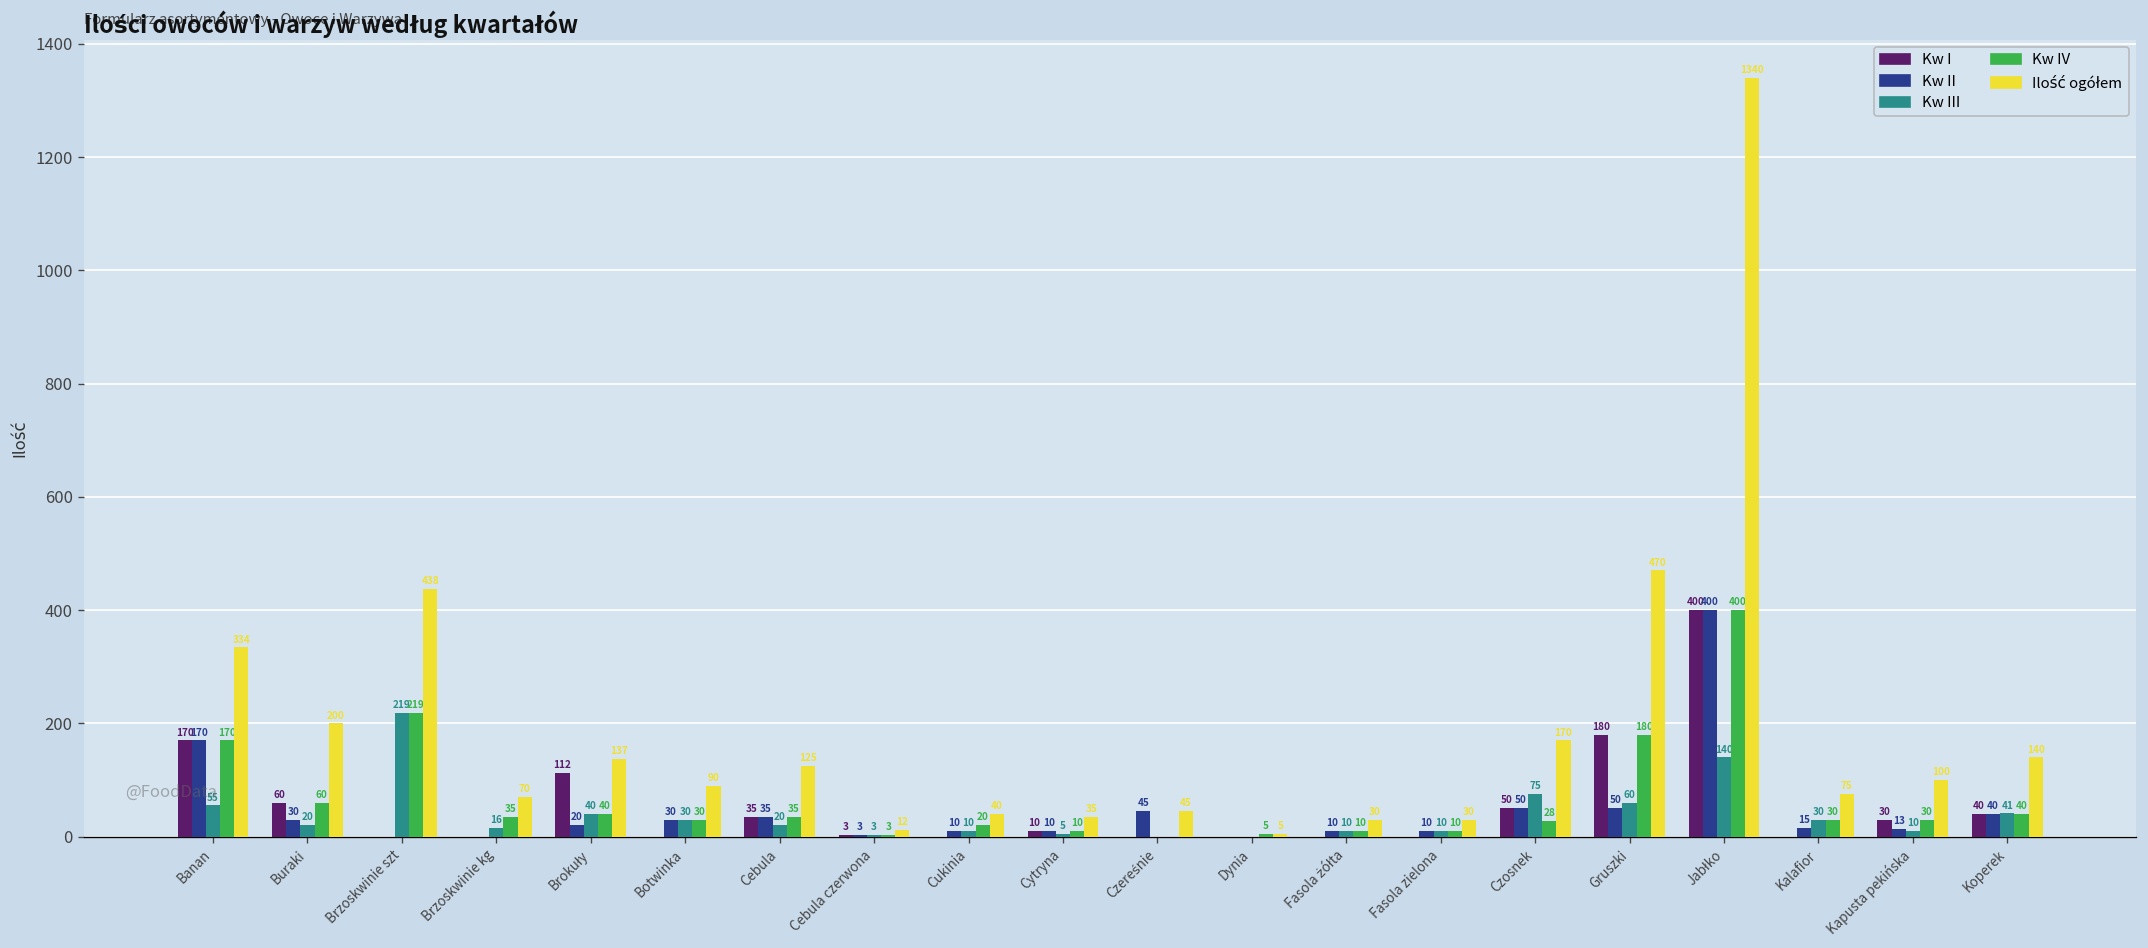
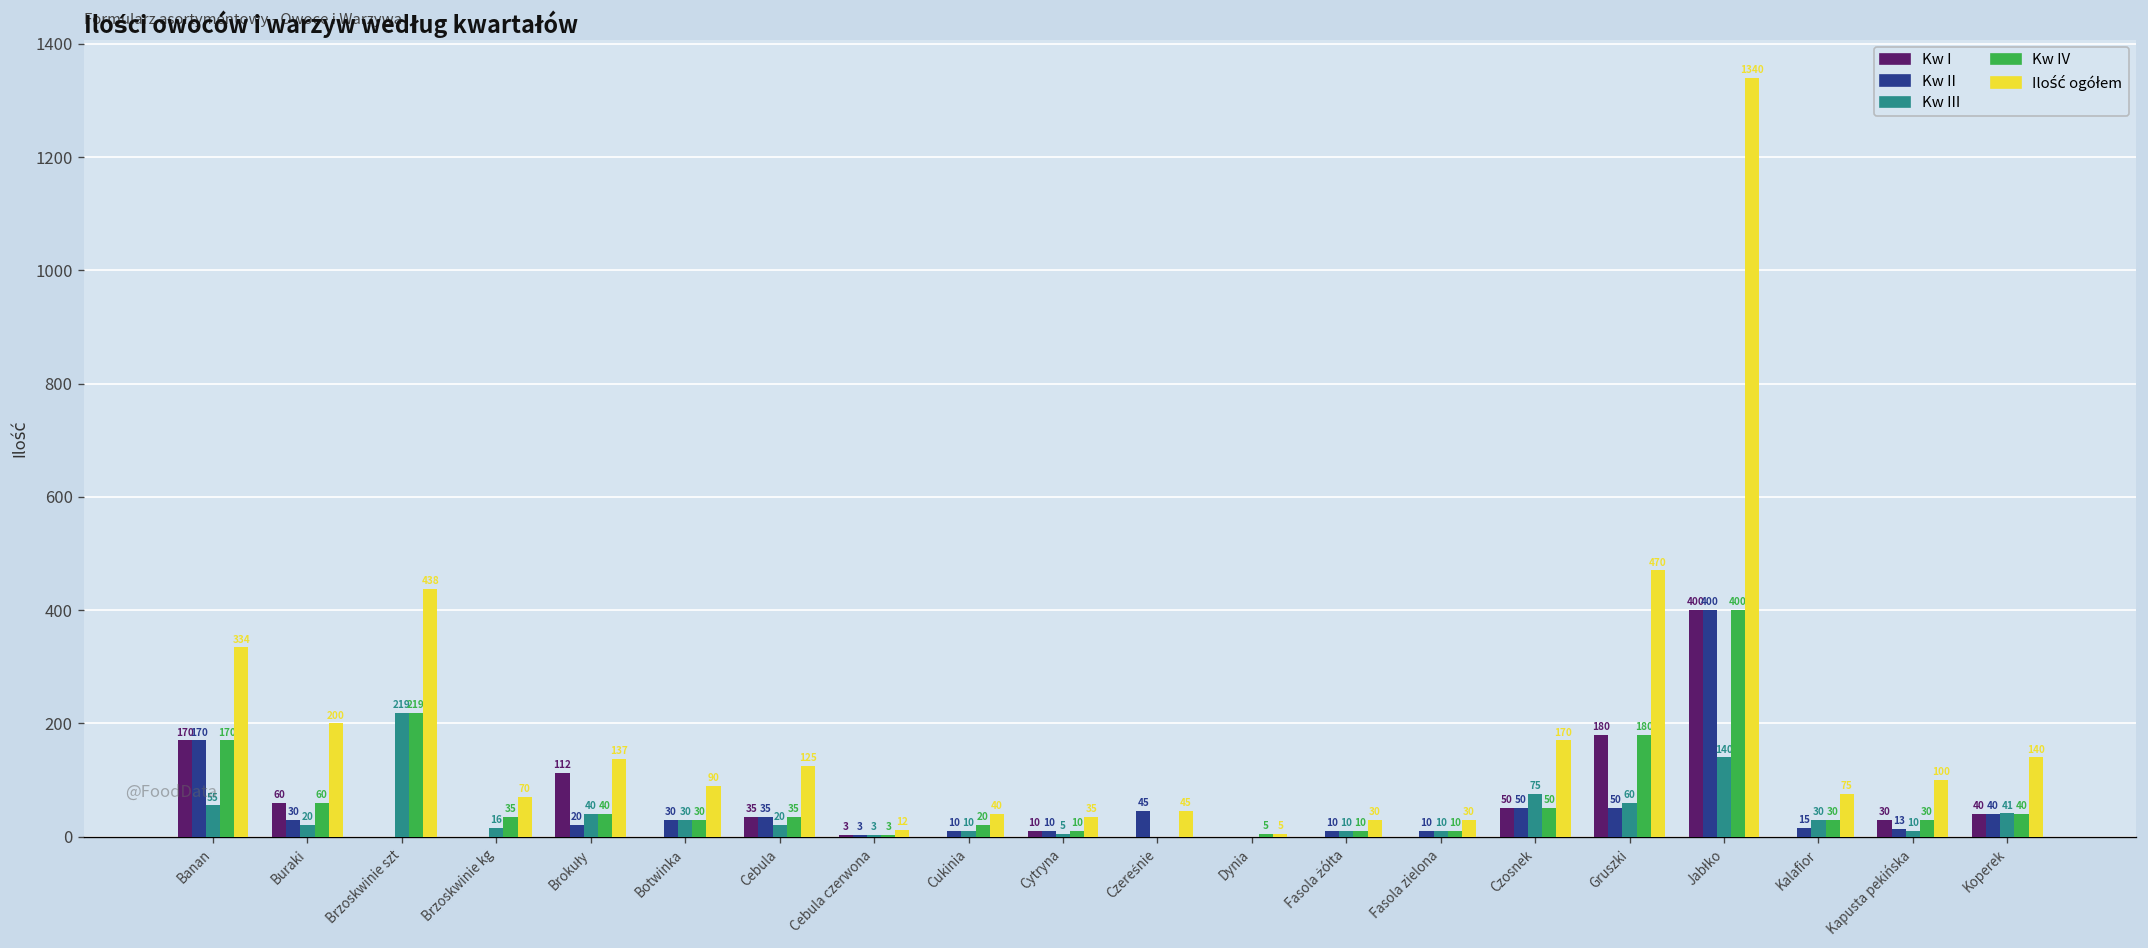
Kw IV, Czosnek: 28 -> 50
